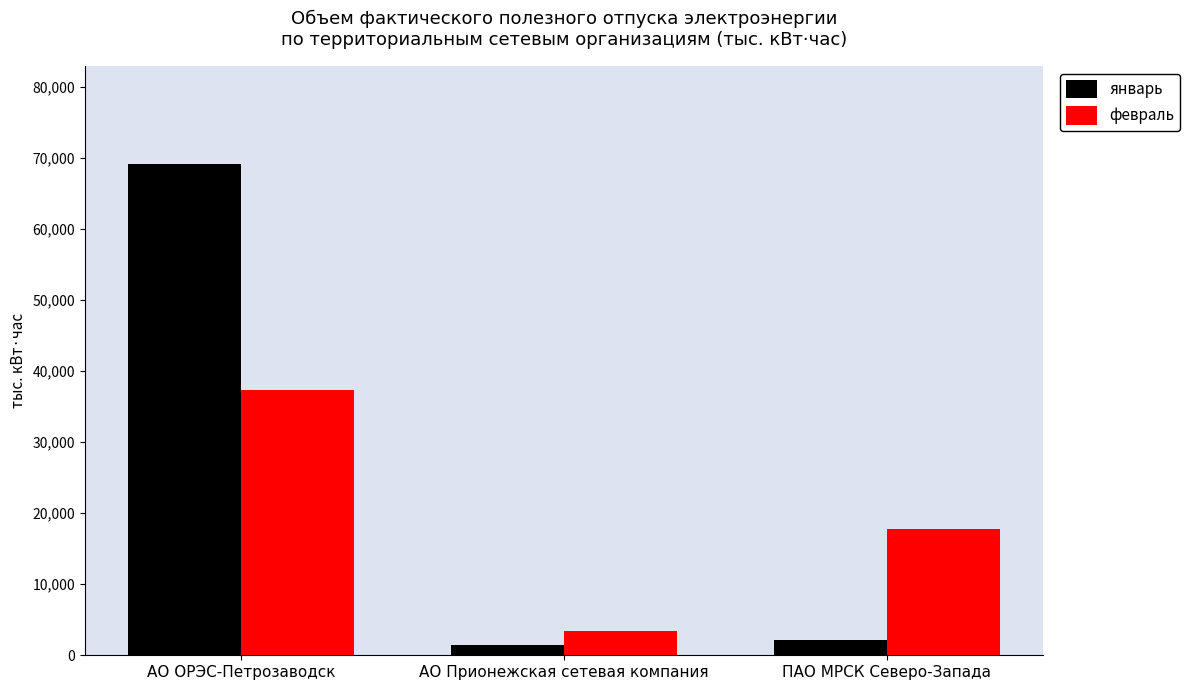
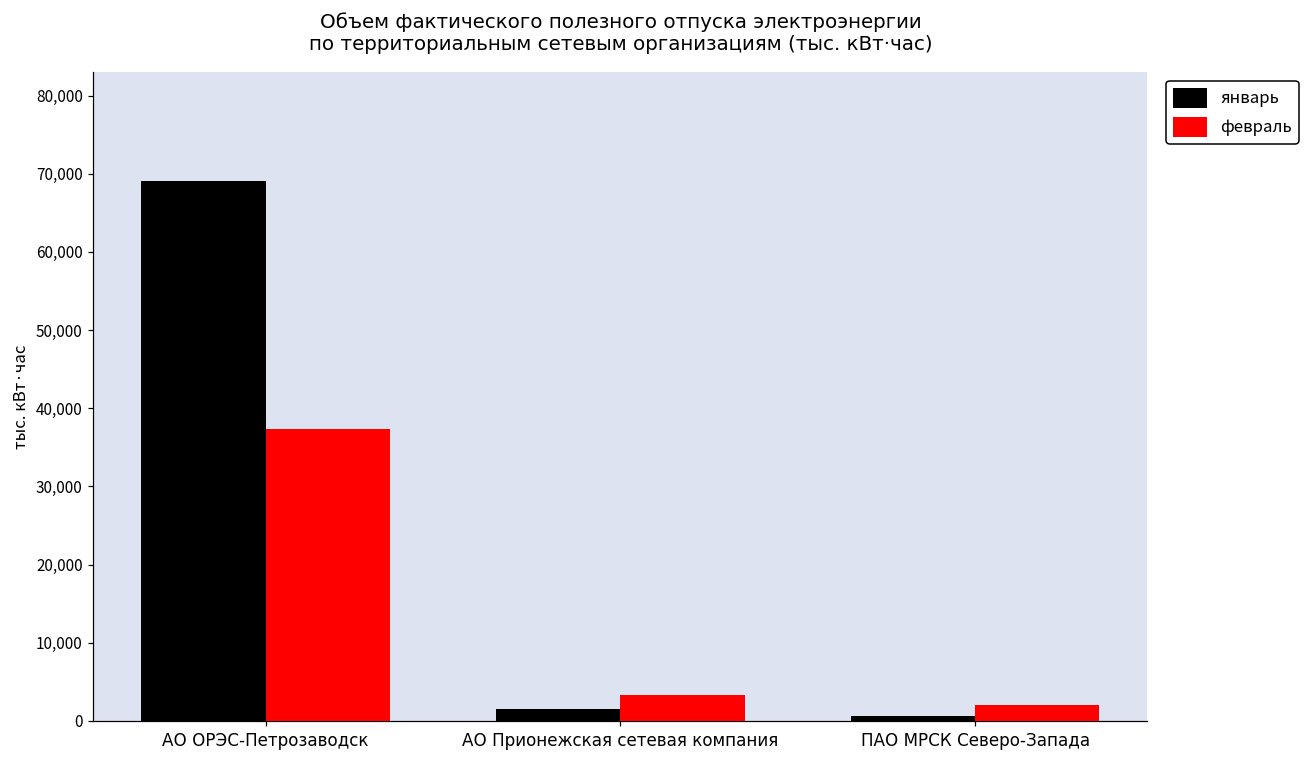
январь, ПАО МРСК Северо-Запада: 2,000 -> 1,000
февраль, ПАО МРСК Северо-Запада: 18,000 -> 2,000
